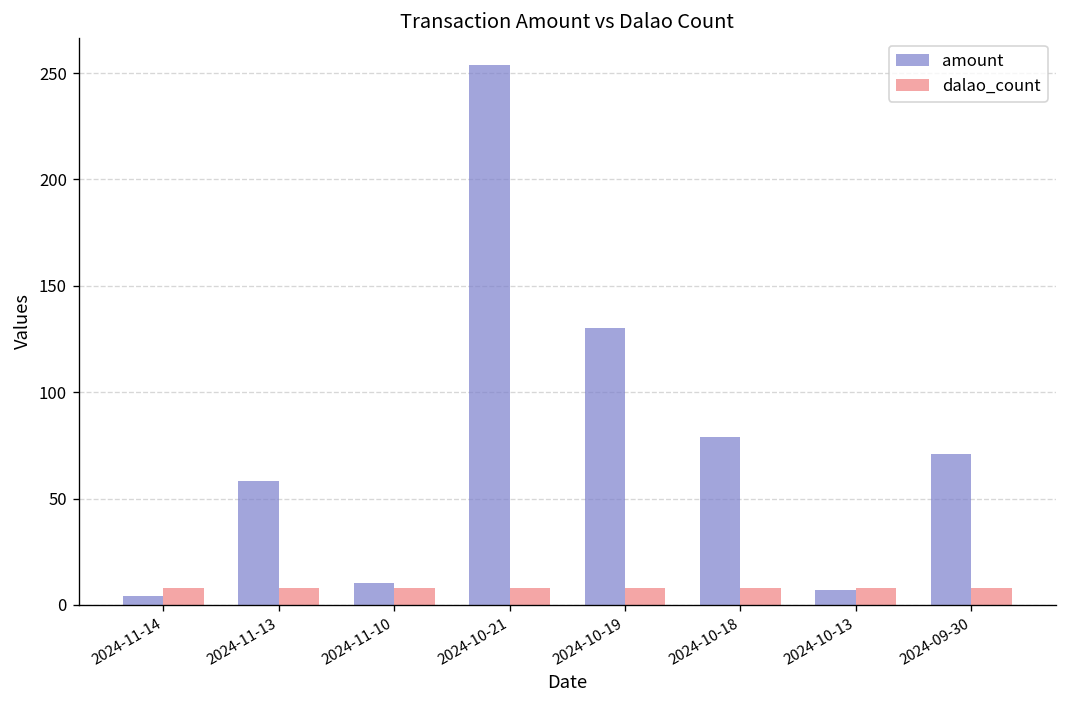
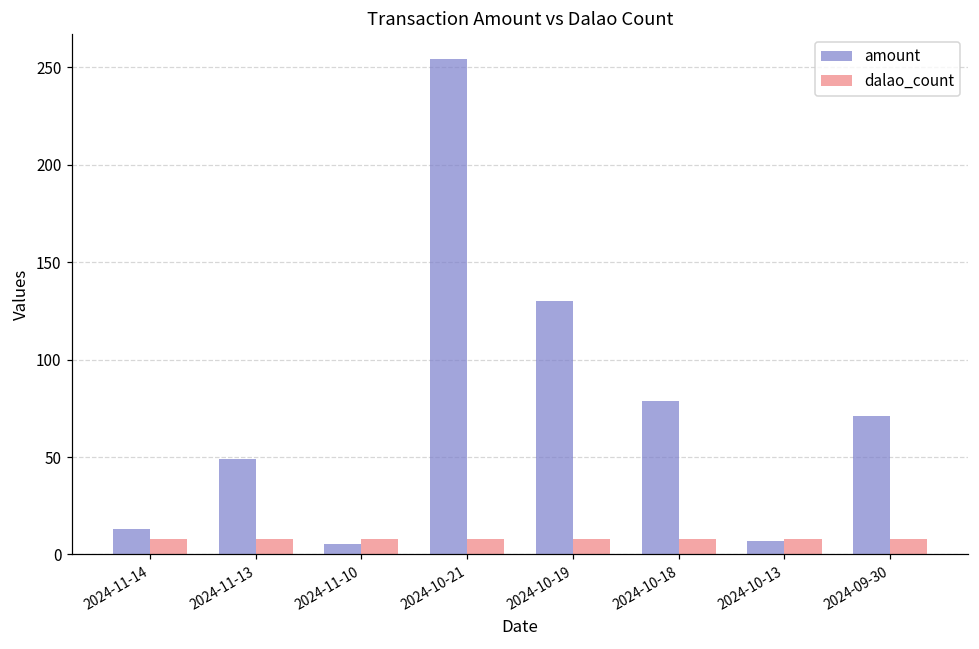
amount, 2024-11-14: 4 -> 13
amount, 2024-11-13: 58 -> 49
amount, 2024-11-10: 11 -> 6
